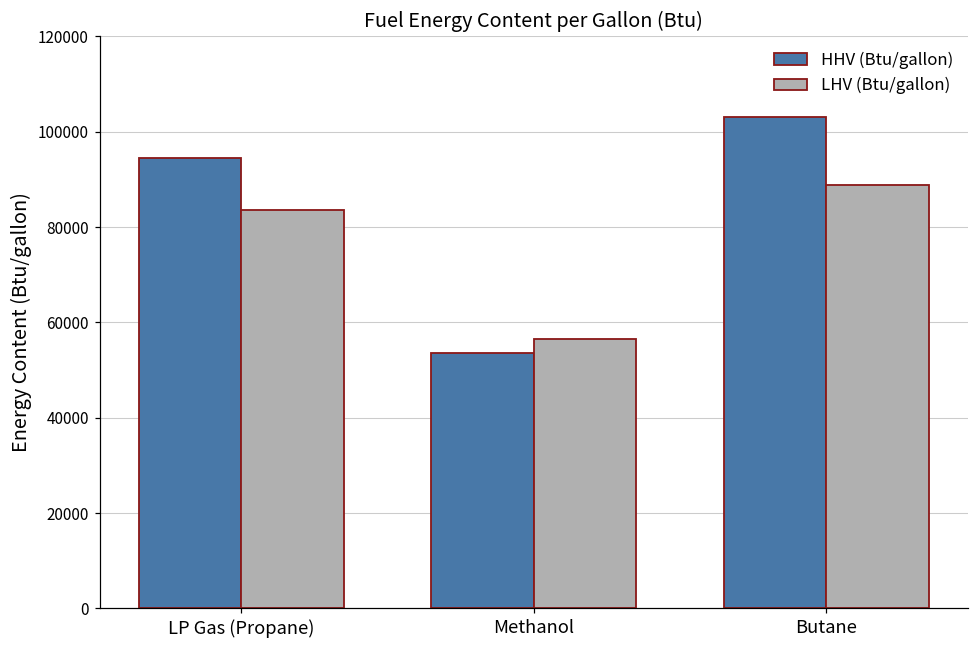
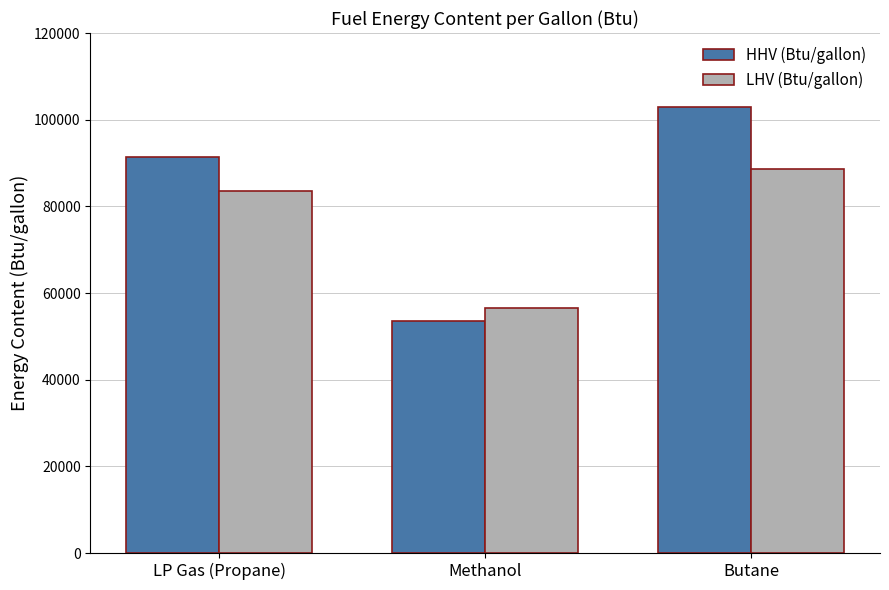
HHV (Btu/gallon), LP Gas (Propane): 94000 -> 91000
